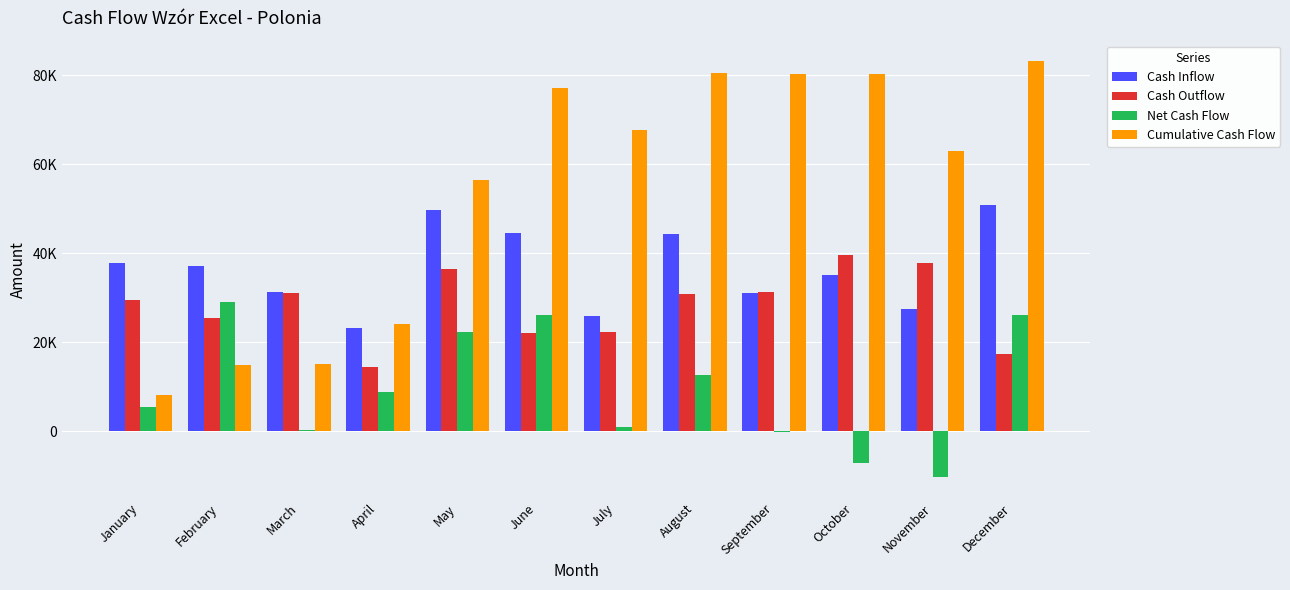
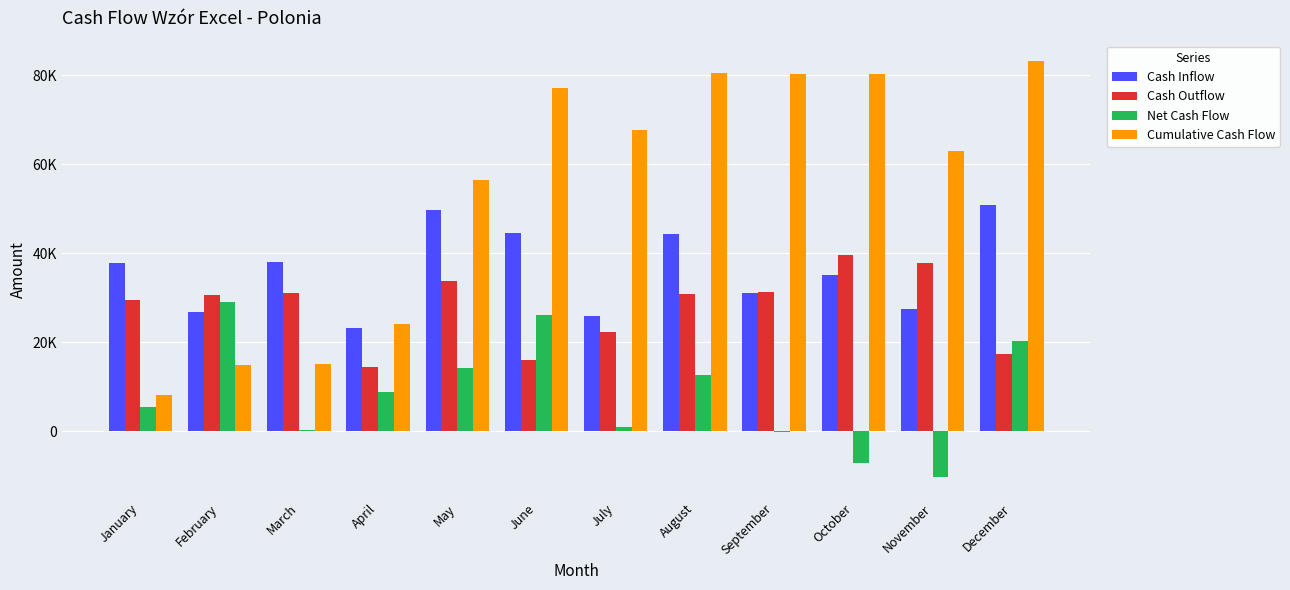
Cash Inflow, February: 37000 -> 27000
Cash Outflow, February: 25000 -> 31000
Cash Inflow, March: 31000 -> 38000
Cash Outflow, May: 37000 -> 34000
Net Cash Flow, May: 22000 -> 14000
Cash Outflow, June: 22000 -> 16000
Net Cash Flow, December: 26000 -> 20000
